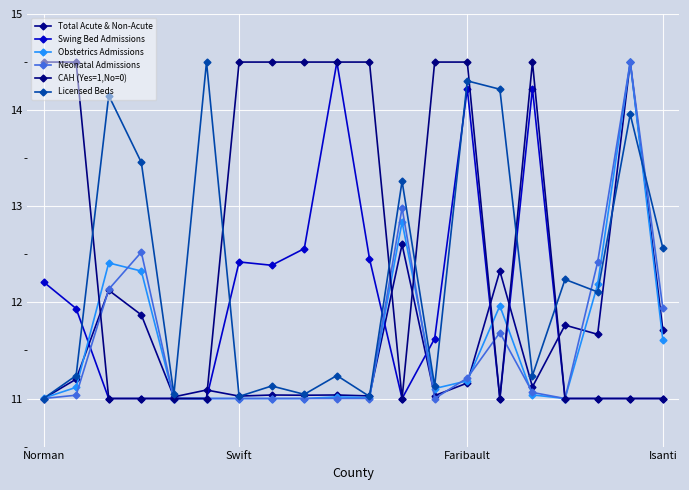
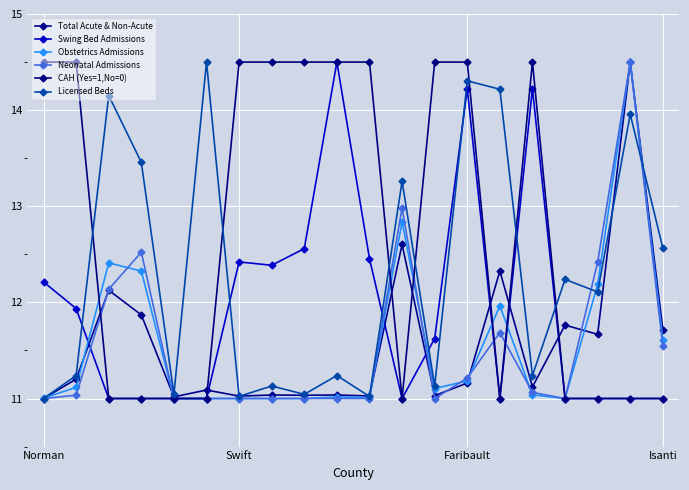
Neonatal Admissions, Isanti: 11.9 -> 11.5
